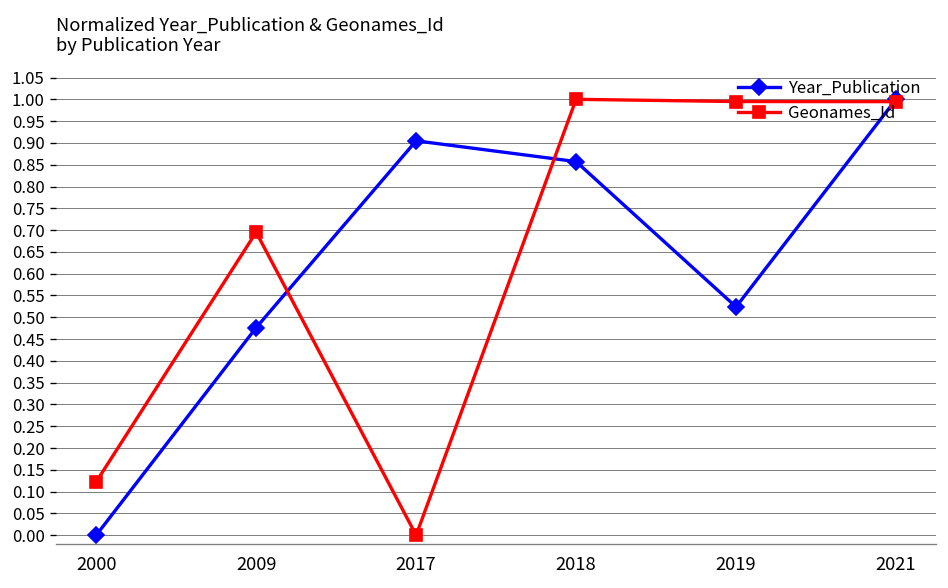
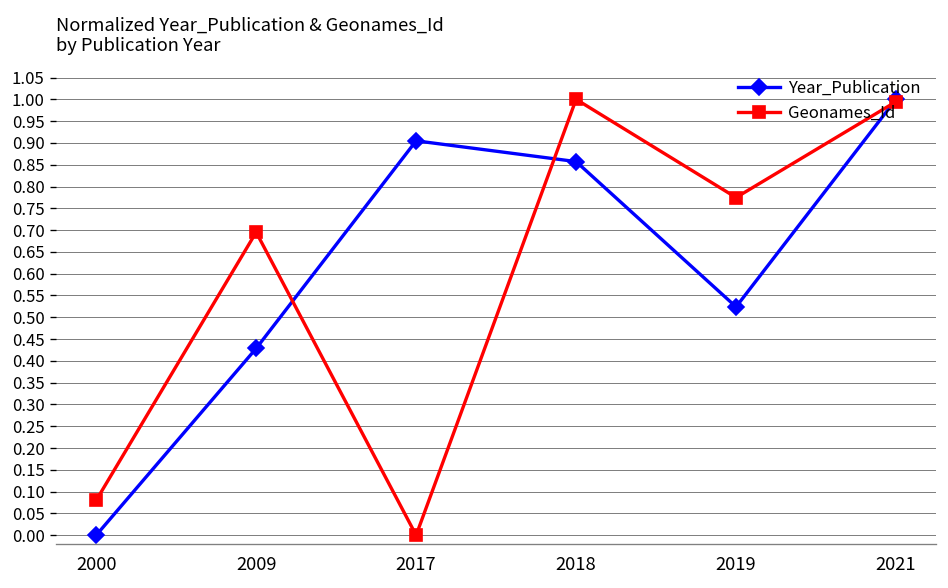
Geonames_Id, 2000: 0.12 -> 0.08
Year_Publication, 2009: 0.48 -> 0.43
Geonames_Id, 2019: 0.99 -> 0.77
